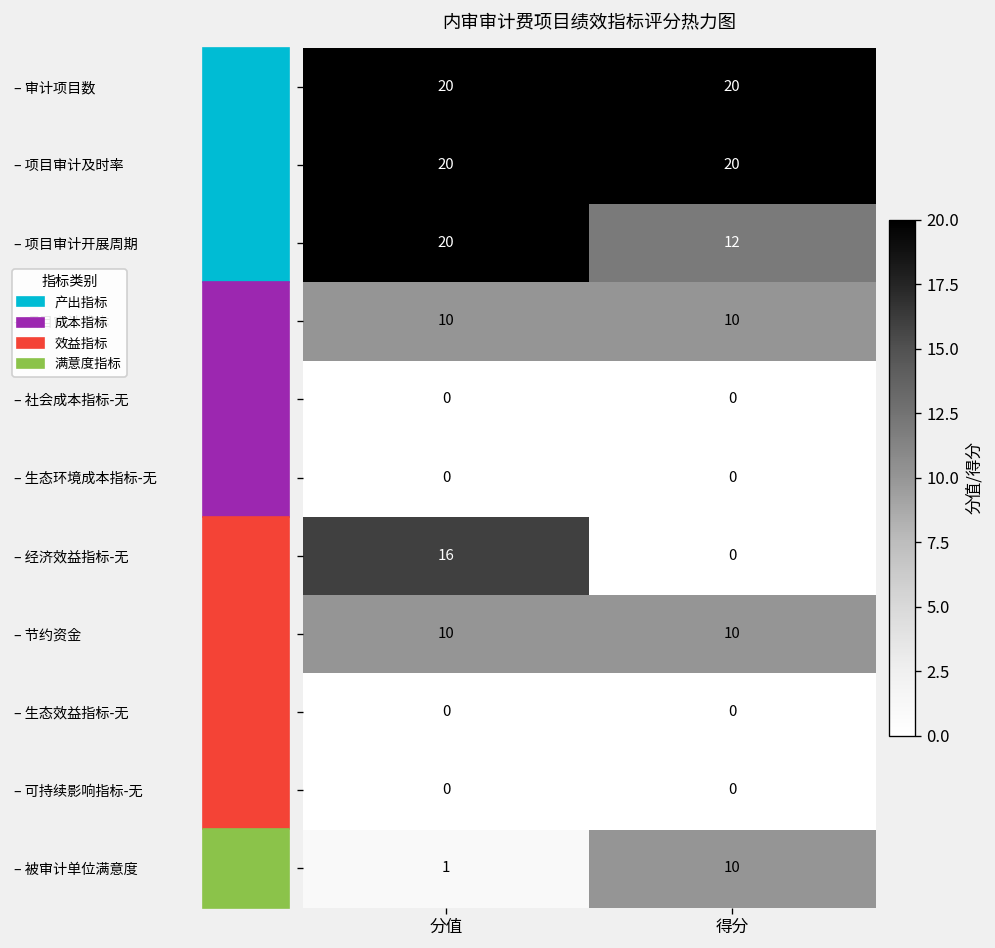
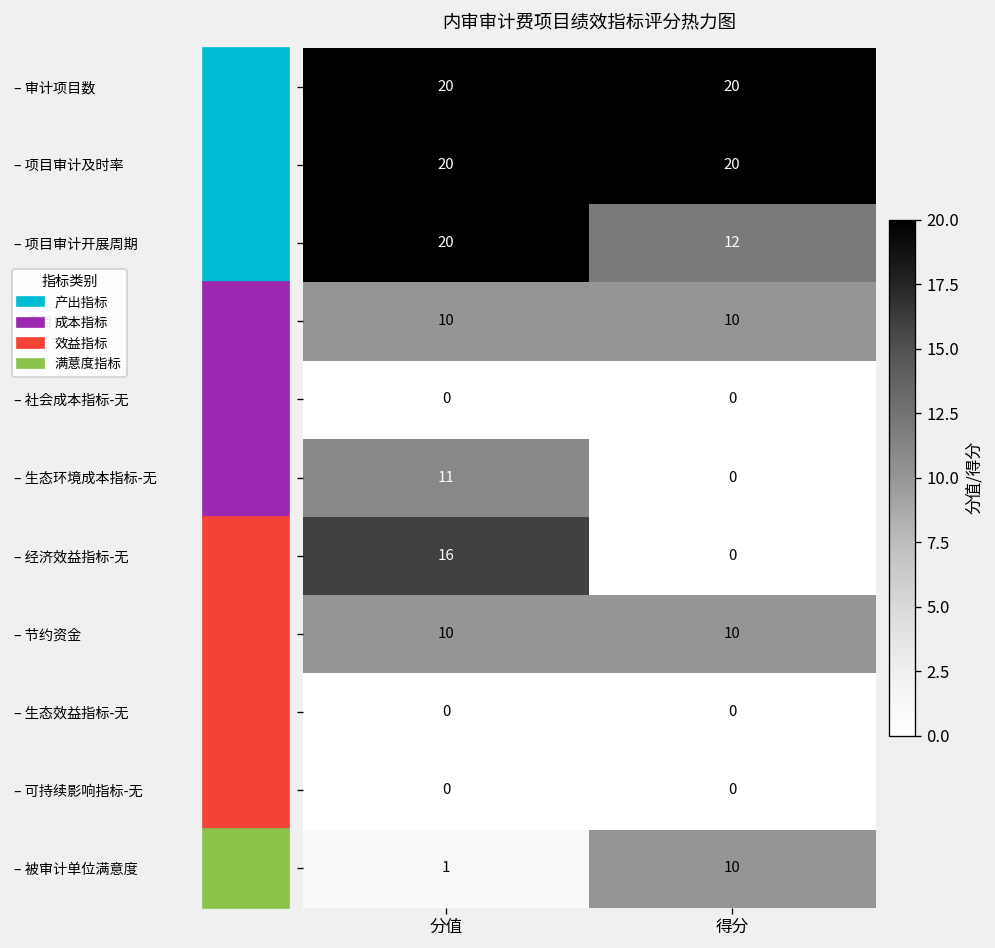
– 生态环境成本指标-无, 分值: 0 -> 11
